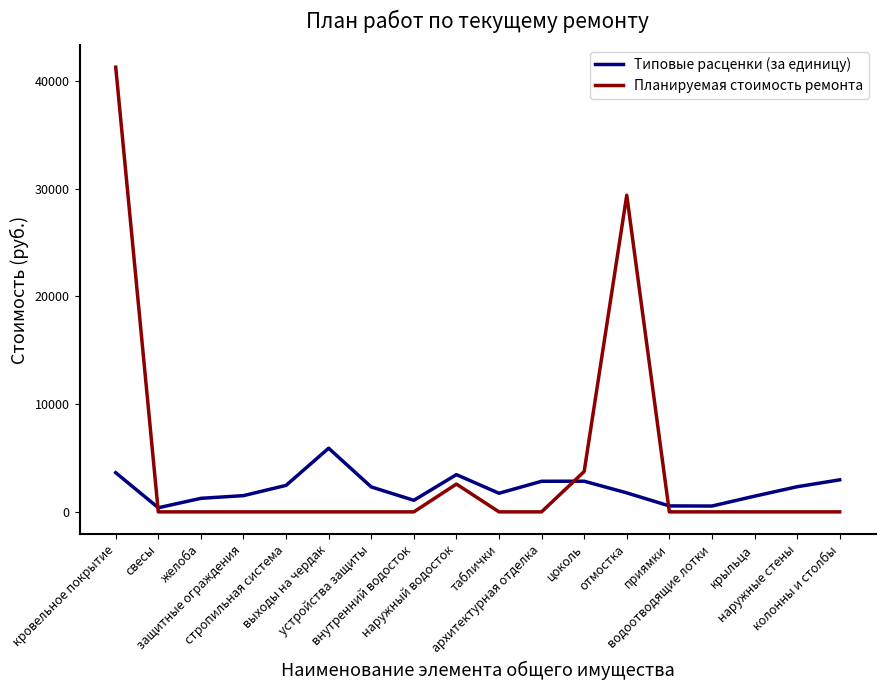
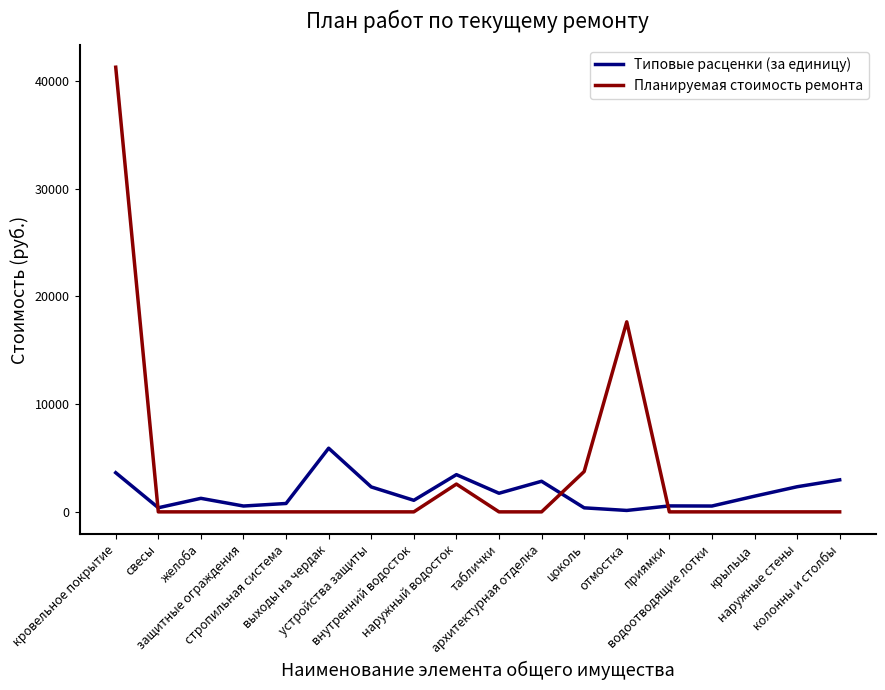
Типовые расценки (за единицу), защитные ограждения: 1500 -> 500
Типовые расценки (за единицу), стропильная система: 2500 -> 800
Типовые расценки (за единицу), цоколь: 2800 -> 400
Типовые расценки (за единицу), отмостка: 1800 -> 100
Планируемая стоимость ремонта, отмостка: 29400 -> 17600
